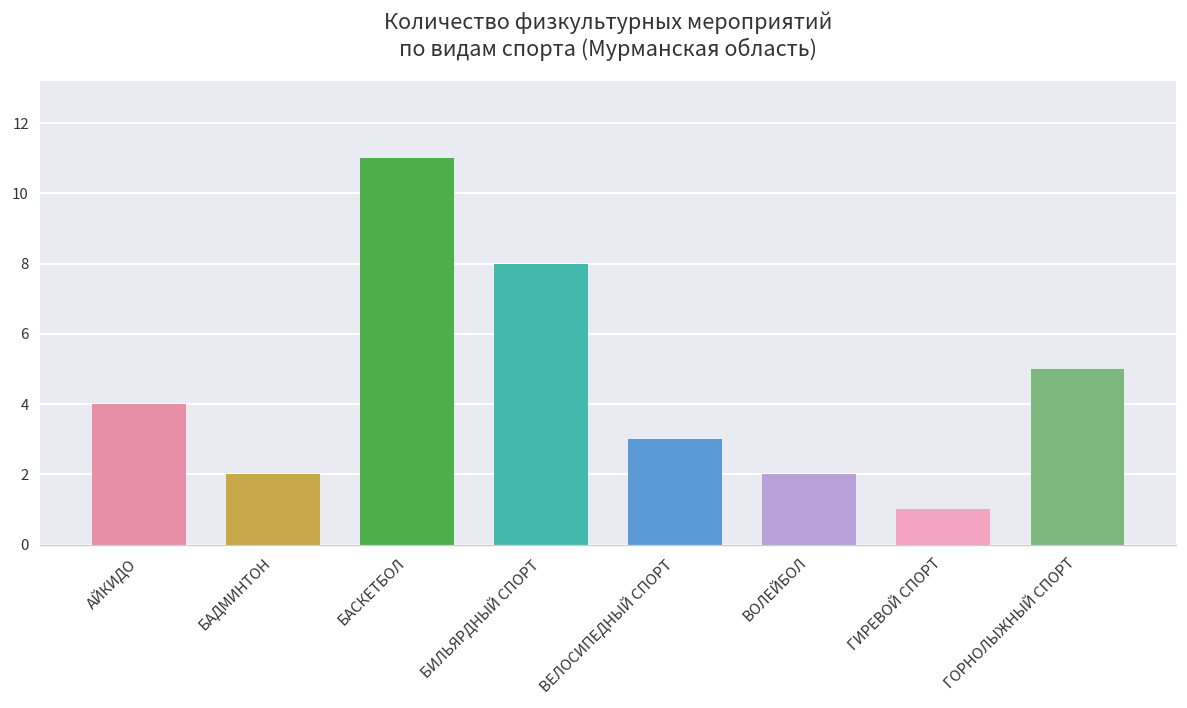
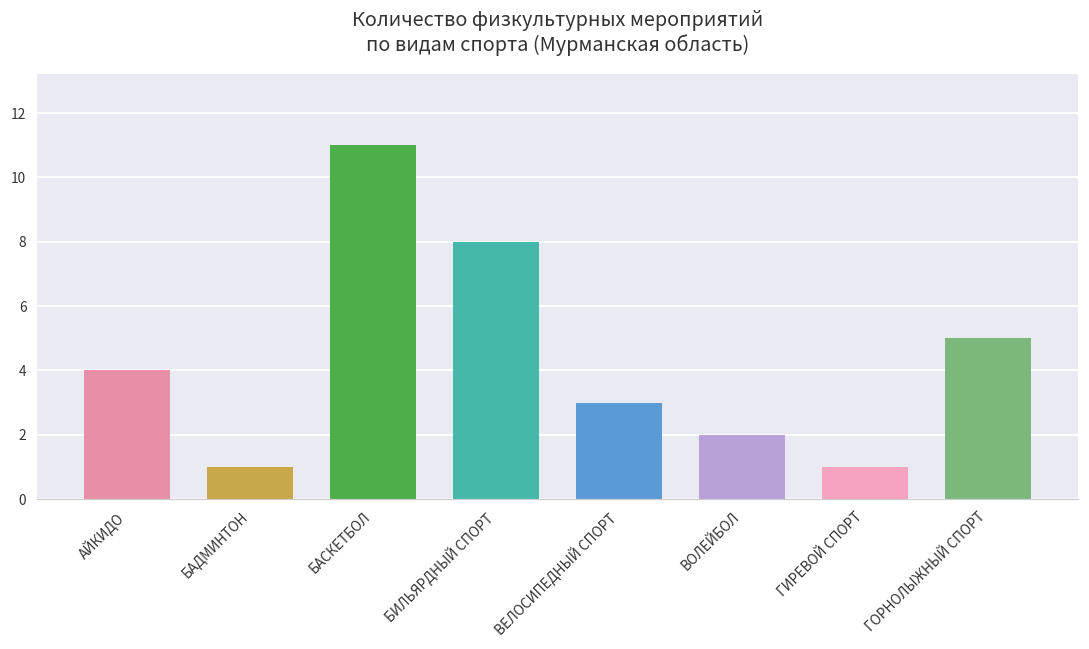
БАДМИНТОН: 2 -> 1
